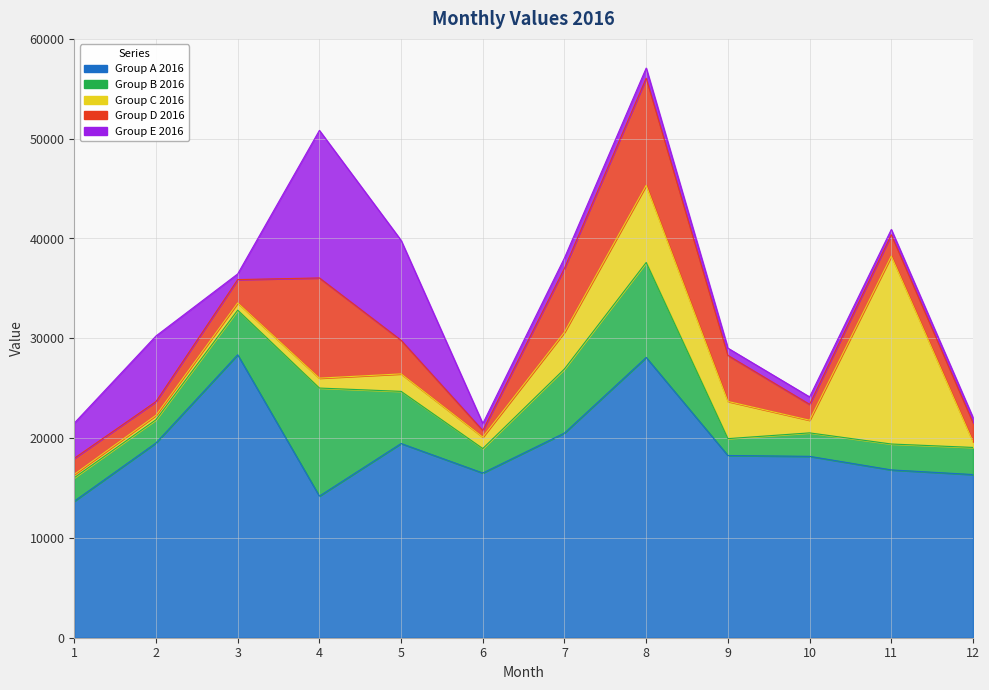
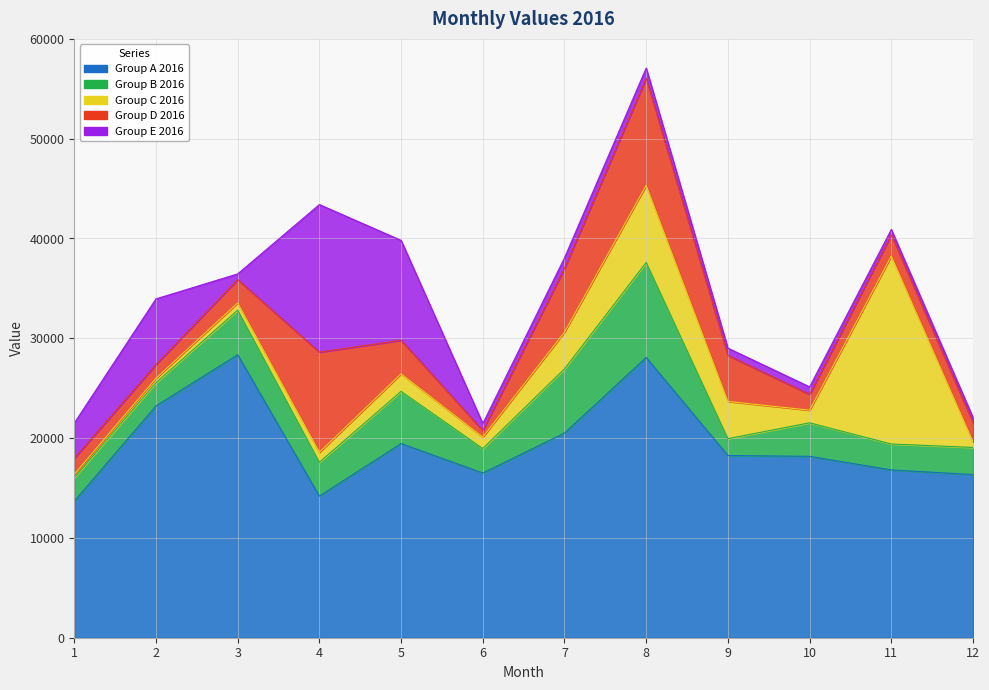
Group A 2016, 2: 20000 -> 23000
Group B 2016, 4: 11000 -> 3000
Group B 2016, 10: 2000 -> 3000
